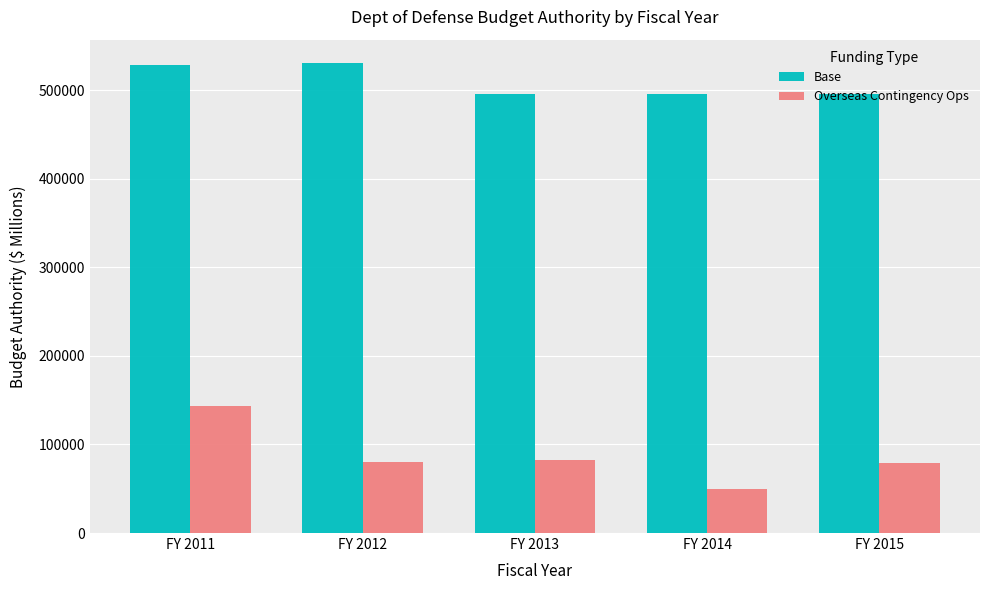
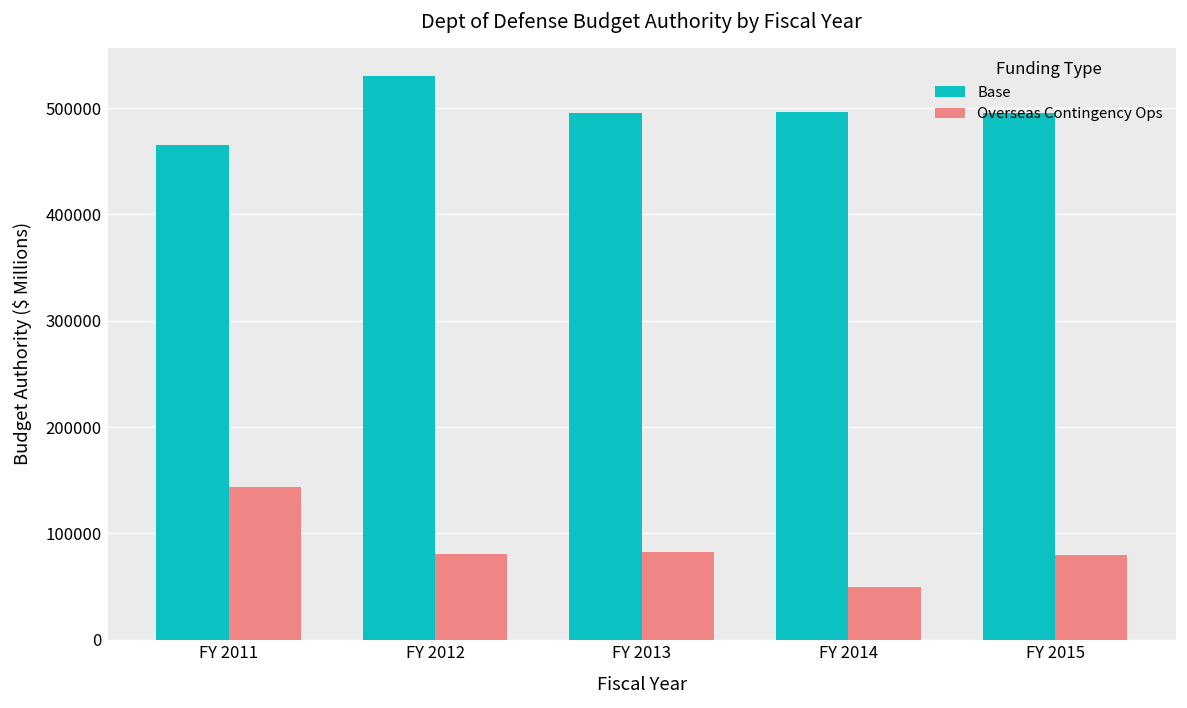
Base, FY 2011: 530000 -> 470000
